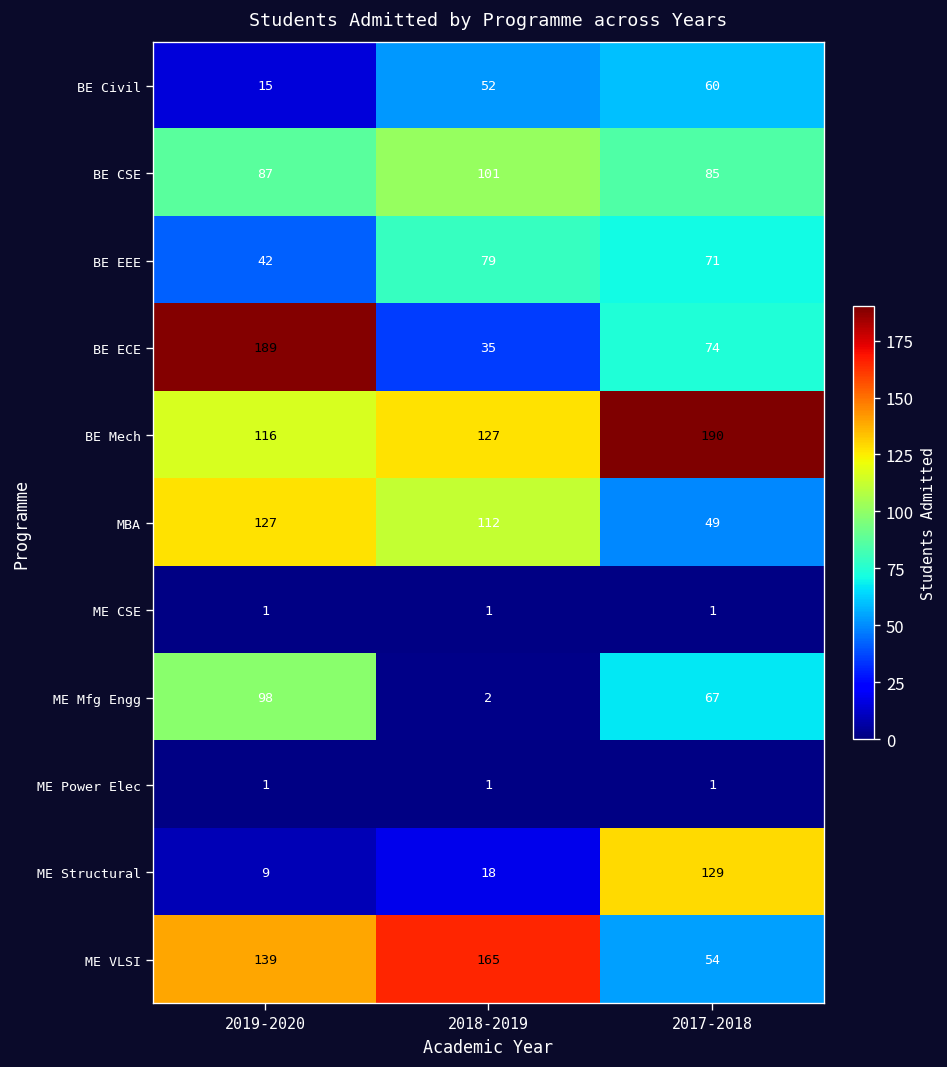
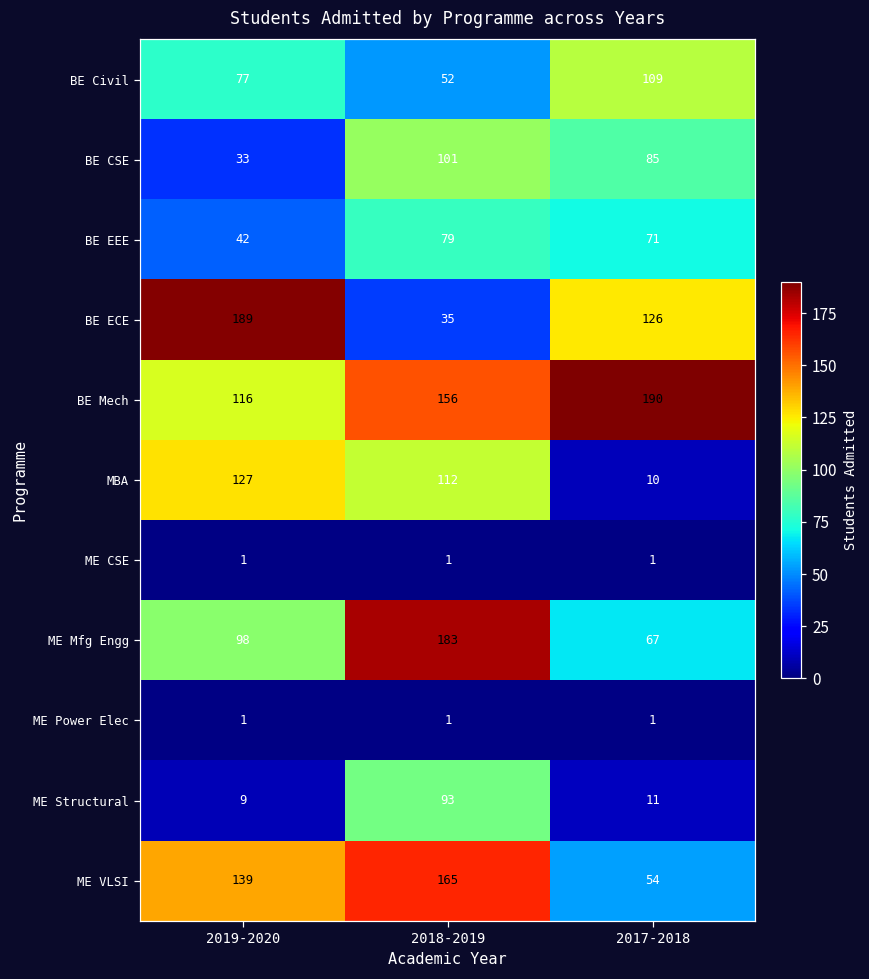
BE Civil, 2019-2020: 15 -> 77
BE Civil, 2017-2018: 60 -> 109
BE CSE, 2019-2020: 87 -> 33
BE ECE, 2017-2018: 74 -> 126
BE Mech, 2018-2019: 127 -> 156
MBA, 2017-2018: 49 -> 10
ME Mfg Engg, 2018-2019: 2 -> 183
ME Structural, 2018-2019: 18 -> 93
ME Structural, 2017-2018: 129 -> 11
